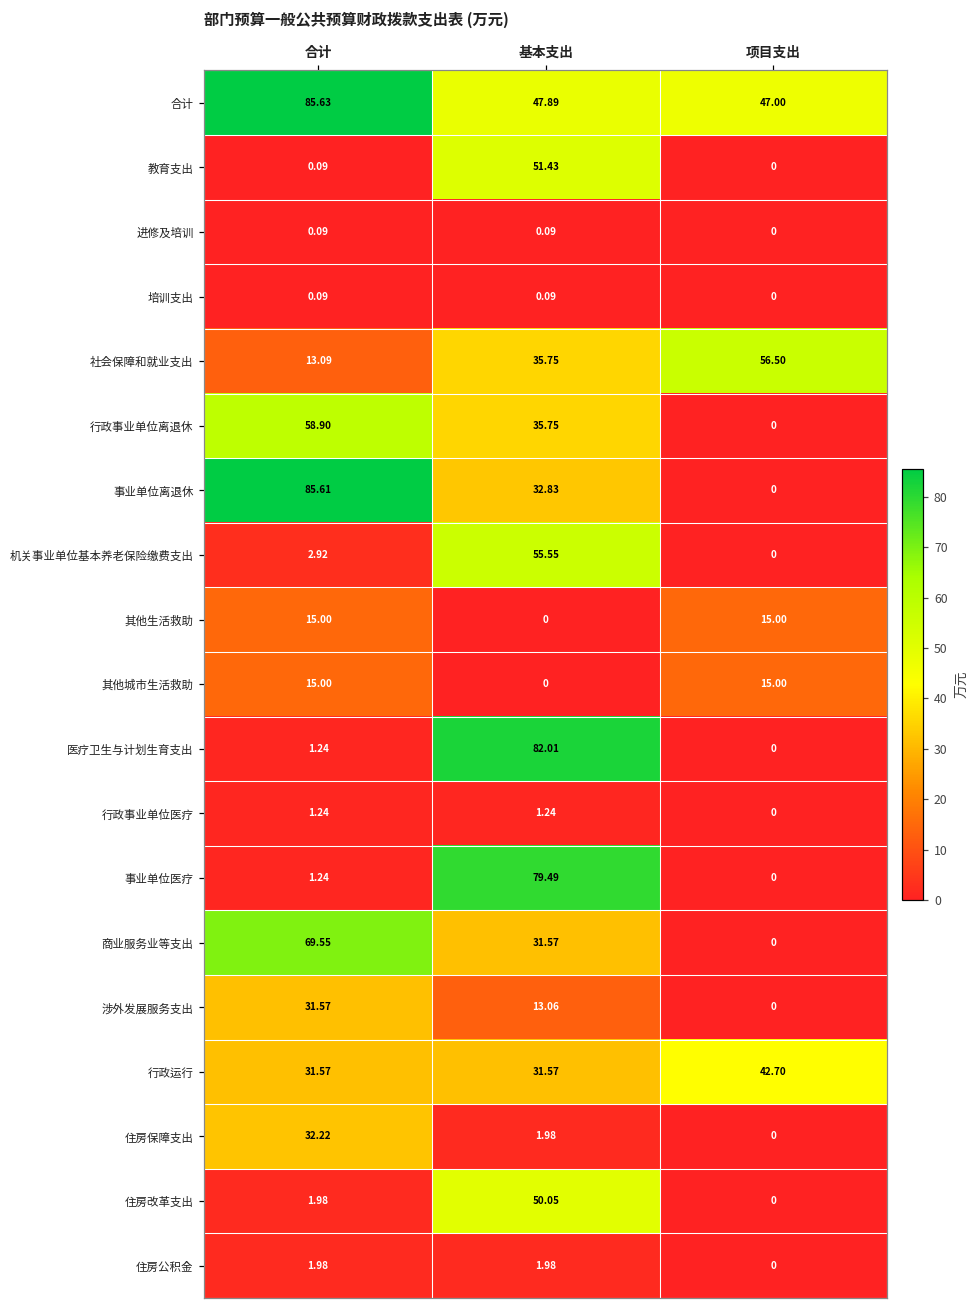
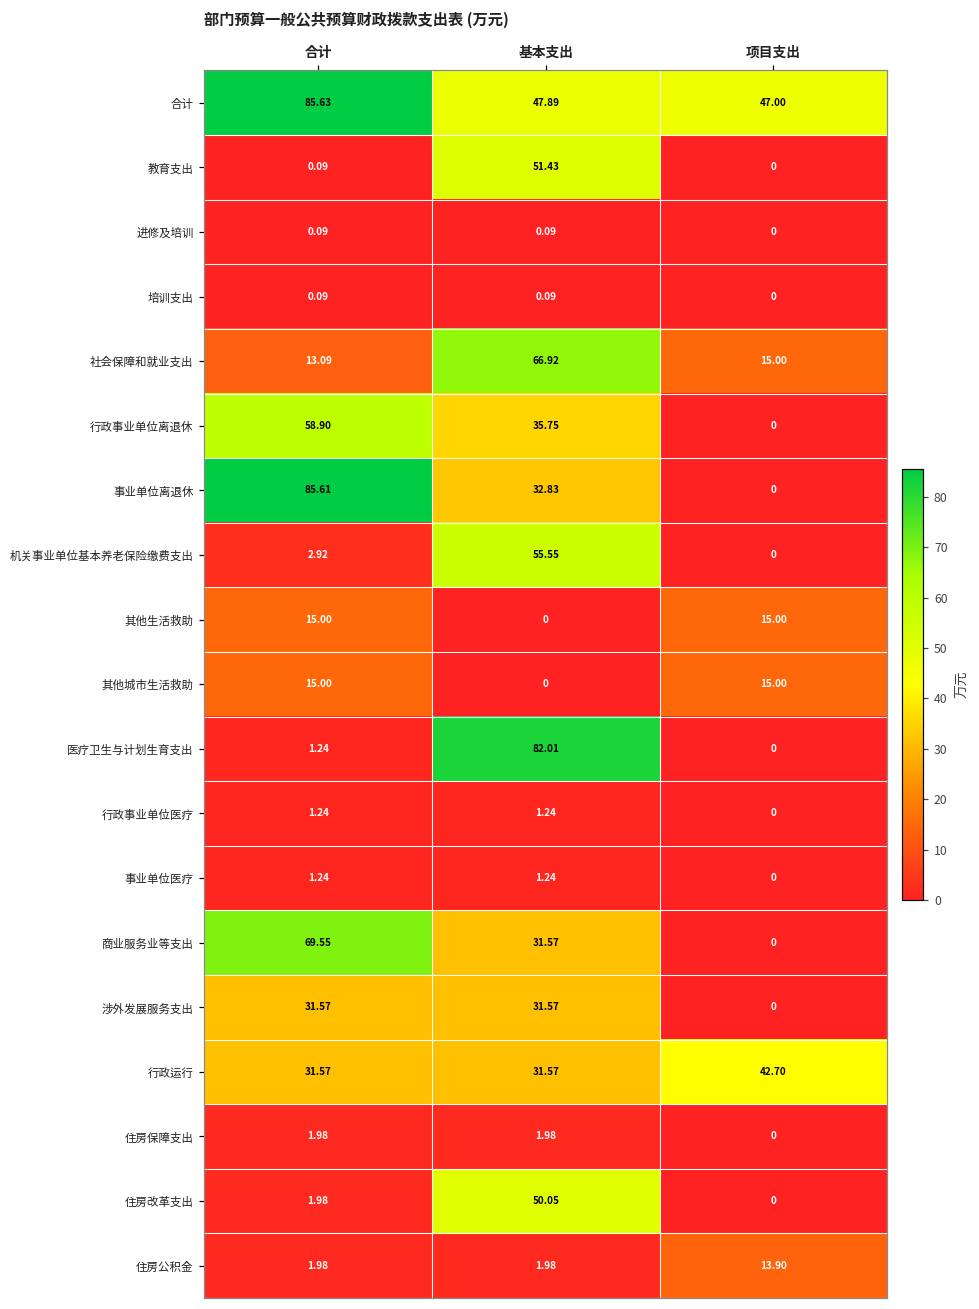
社会保障和就业支出, 基本支出: 35.75 -> 66.92
社会保障和就业支出, 项目支出: 56.50 -> 15.00
事业单位医疗, 基本支出: 79.49 -> 1.24
涉外发展服务支出, 基本支出: 13.06 -> 31.57
住房保障支出, 合计: 32.22 -> 1.98
住房公积金, 项目支出: 0 -> 13.90
